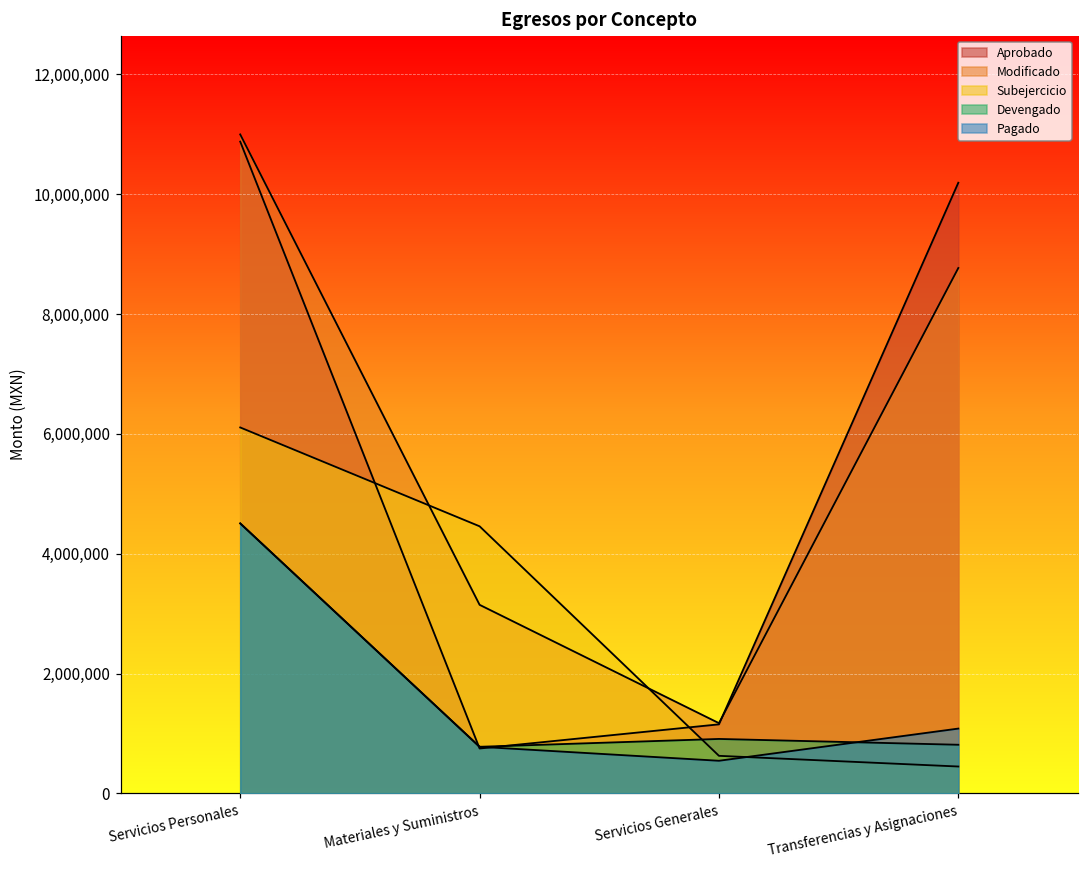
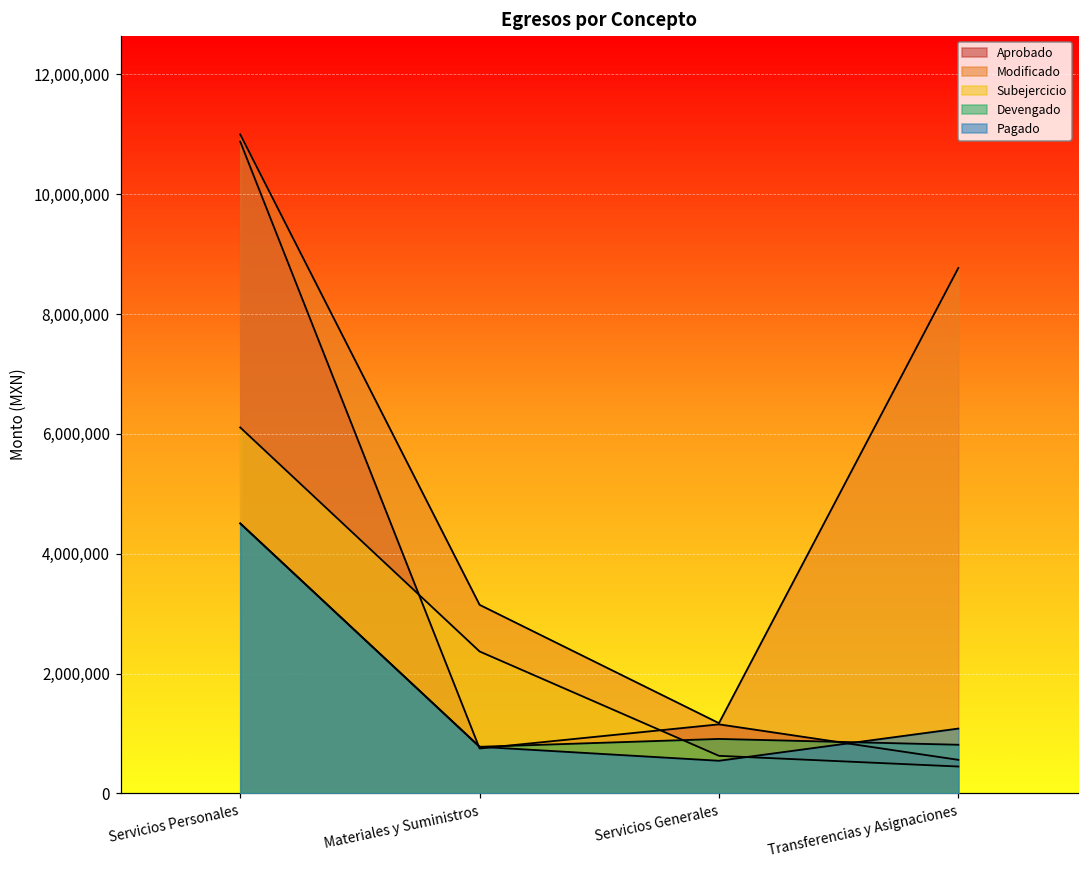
Subejercicio, Materiales y Suministros: 4,500,000 -> 2,400,000
Aprobado, Transferencias y Asignaciones: 10,200,000 -> 600,000
